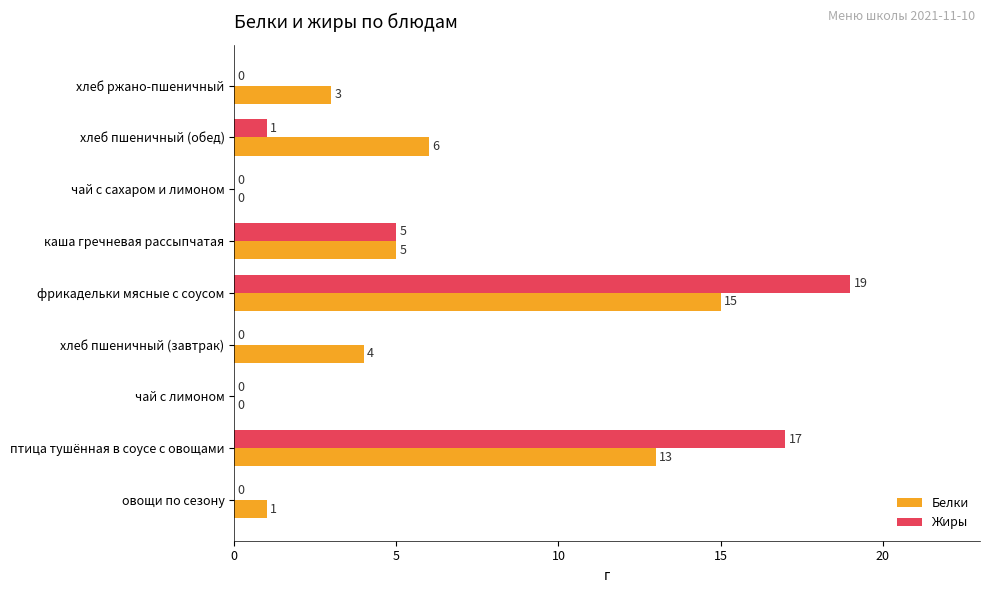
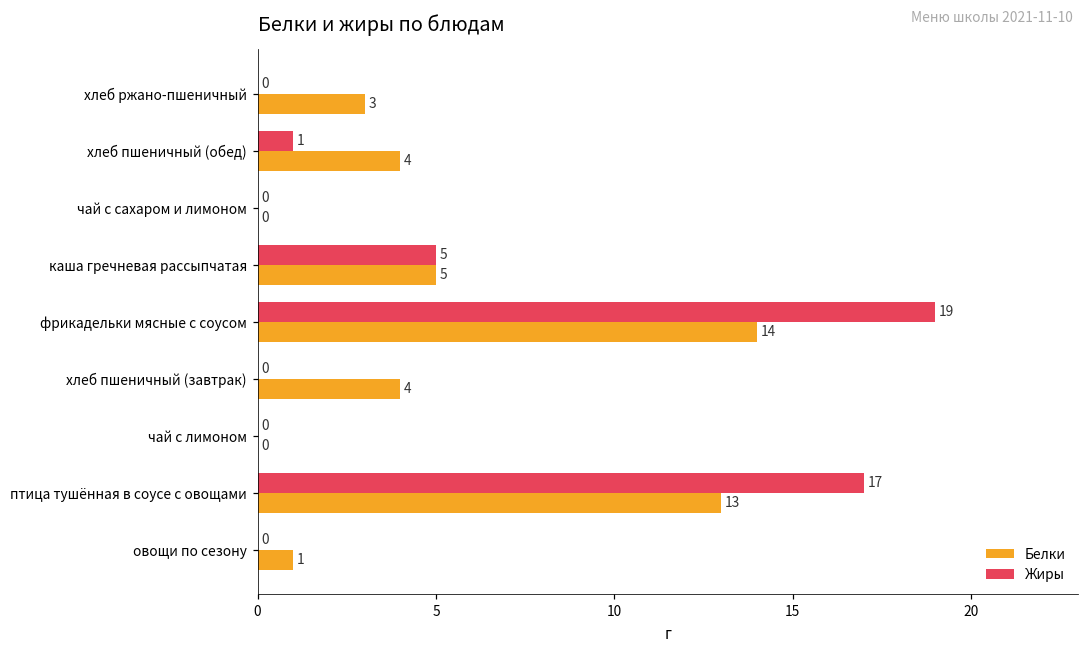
Белки, хлеб пшеничный (обед): 6 -> 4
Белки, фрикадельки мясные с соусом: 15 -> 14
